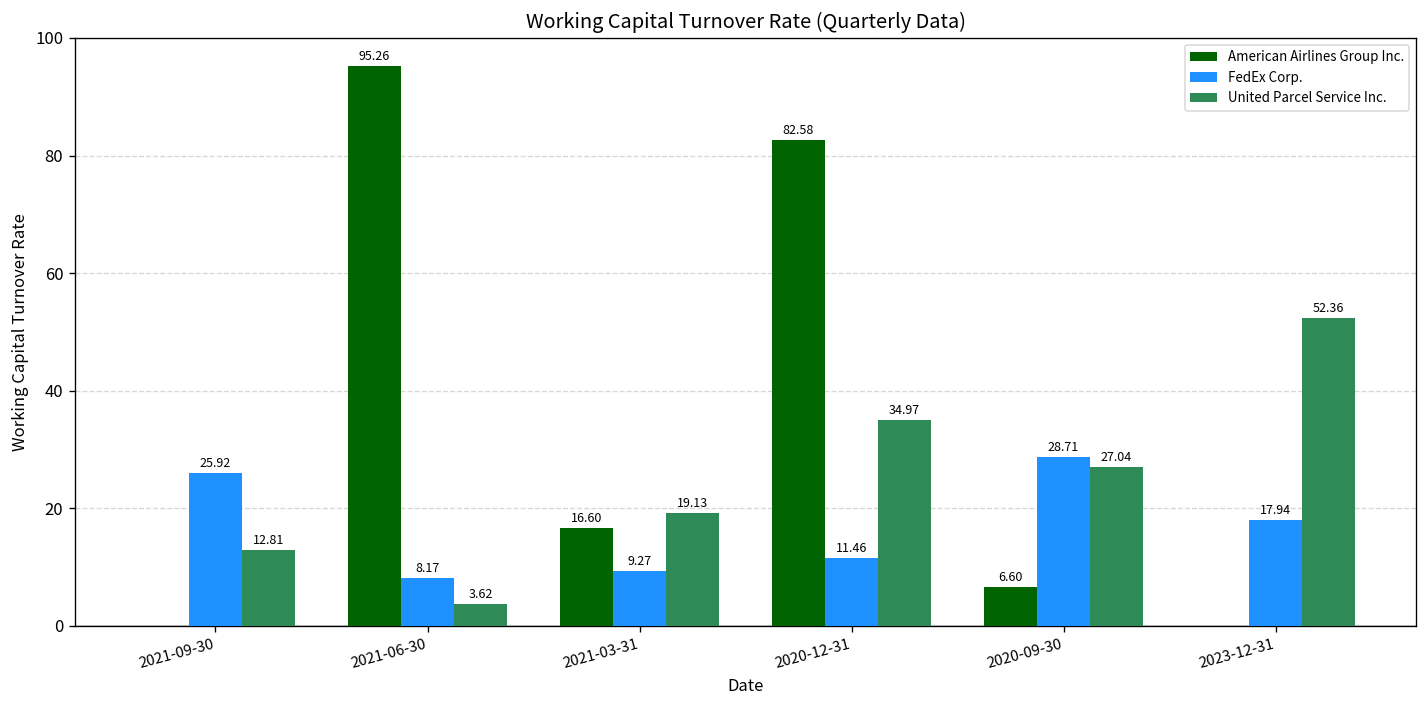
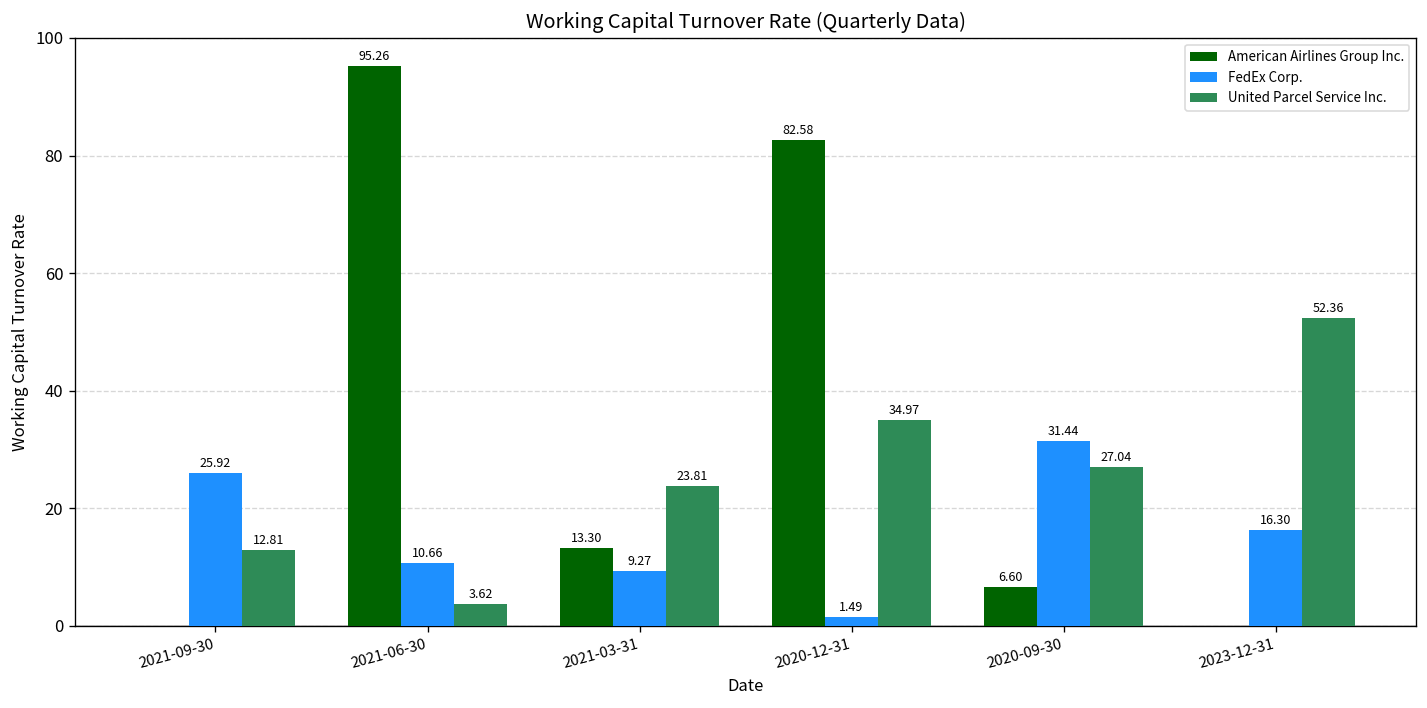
FedEx Corp., 2021-06-30: 8.17 -> 10.66
American Airlines Group Inc., 2021-03-31: 16.60 -> 13.30
United Parcel Service Inc., 2021-03-31: 19.13 -> 23.81
FedEx Corp., 2020-12-31: 11.46 -> 1.49
FedEx Corp., 2020-09-30: 28.71 -> 31.44
FedEx Corp., 2023-12-31: 17.94 -> 16.30
